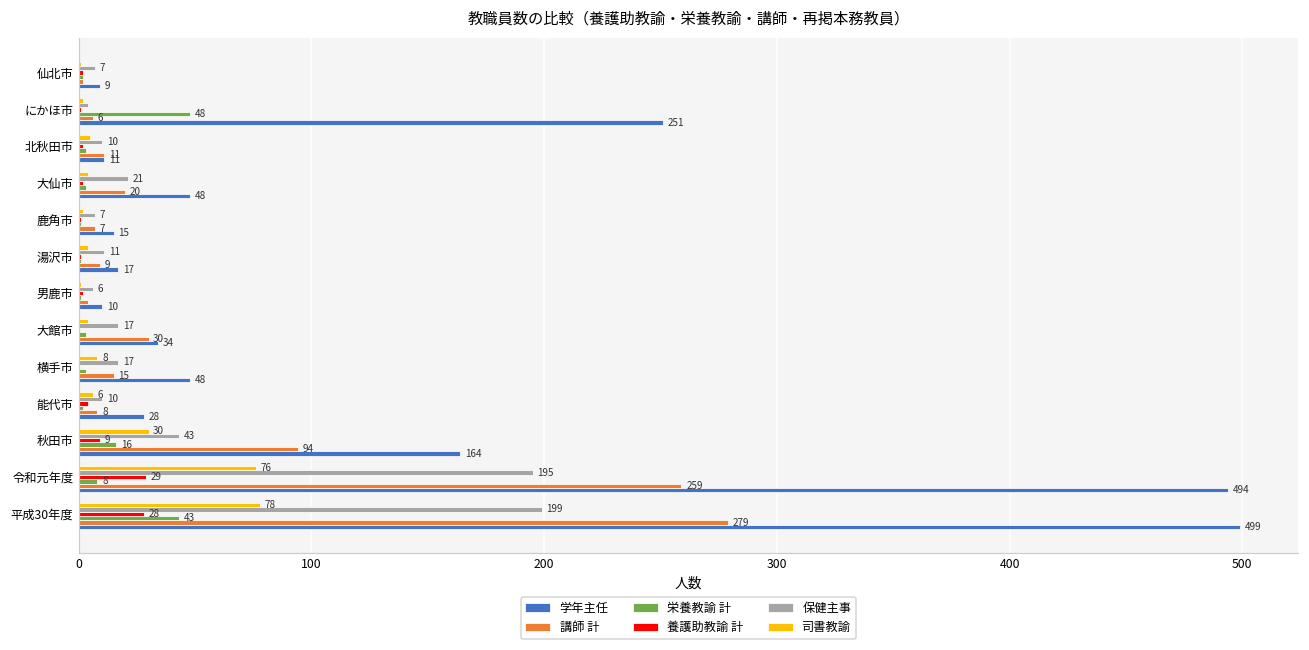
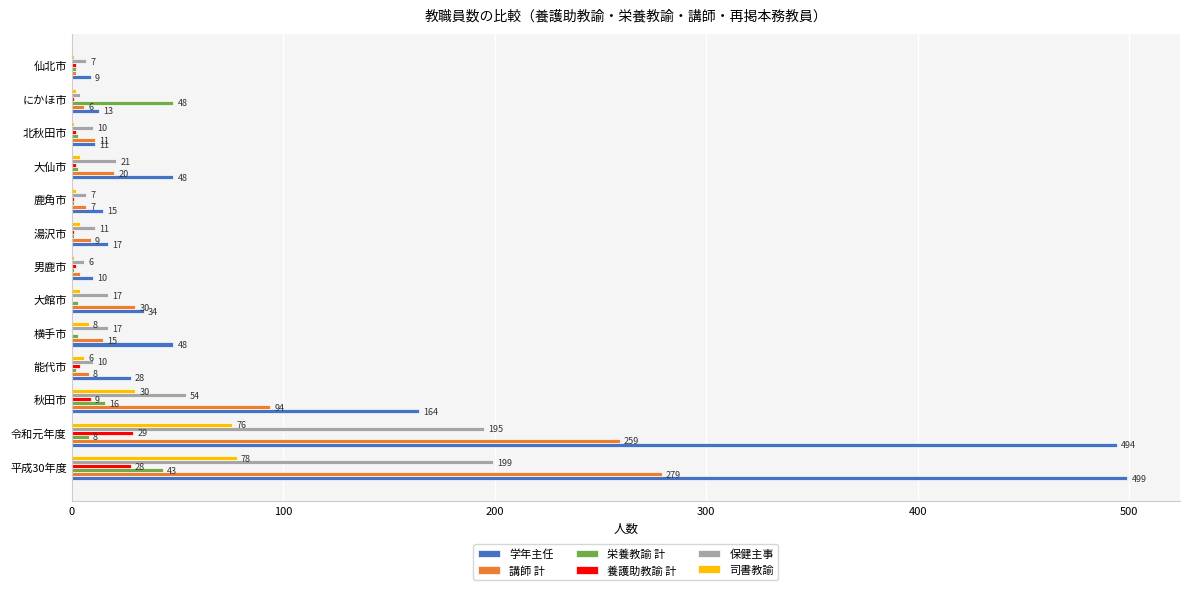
学年主任, にかほ市: 251 -> 13
司書教諭, 北秋田市: 5 -> 1
保健主事, 秋田市: 43 -> 54
